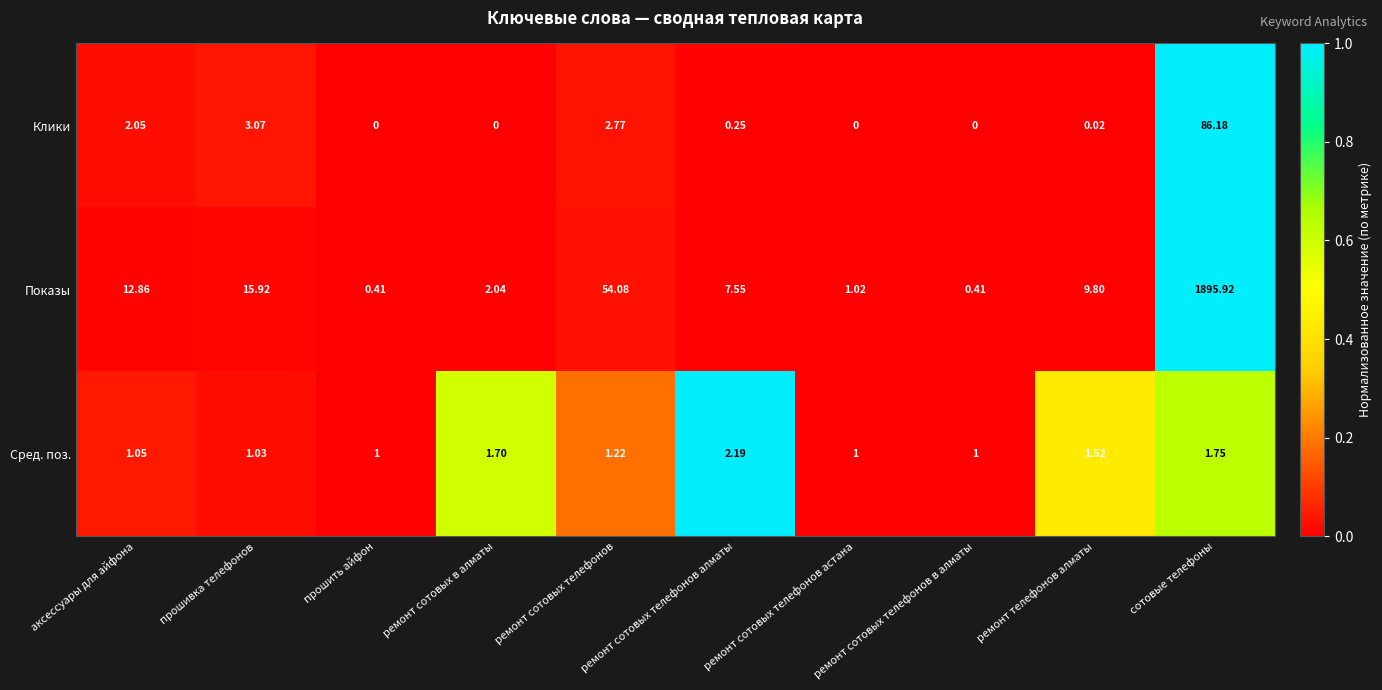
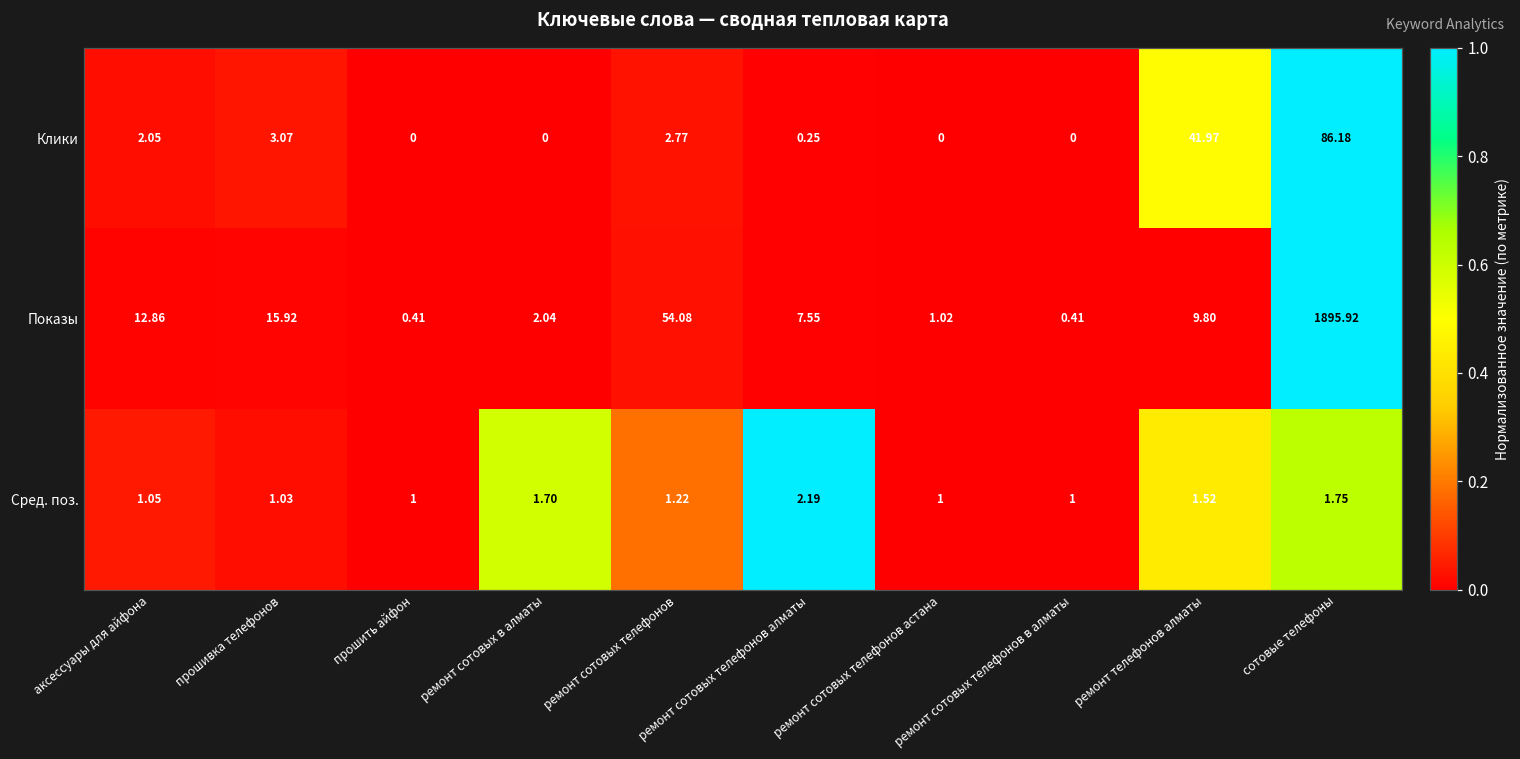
Клики, ремонт телефонов алматы: 0.02 -> 41.97
